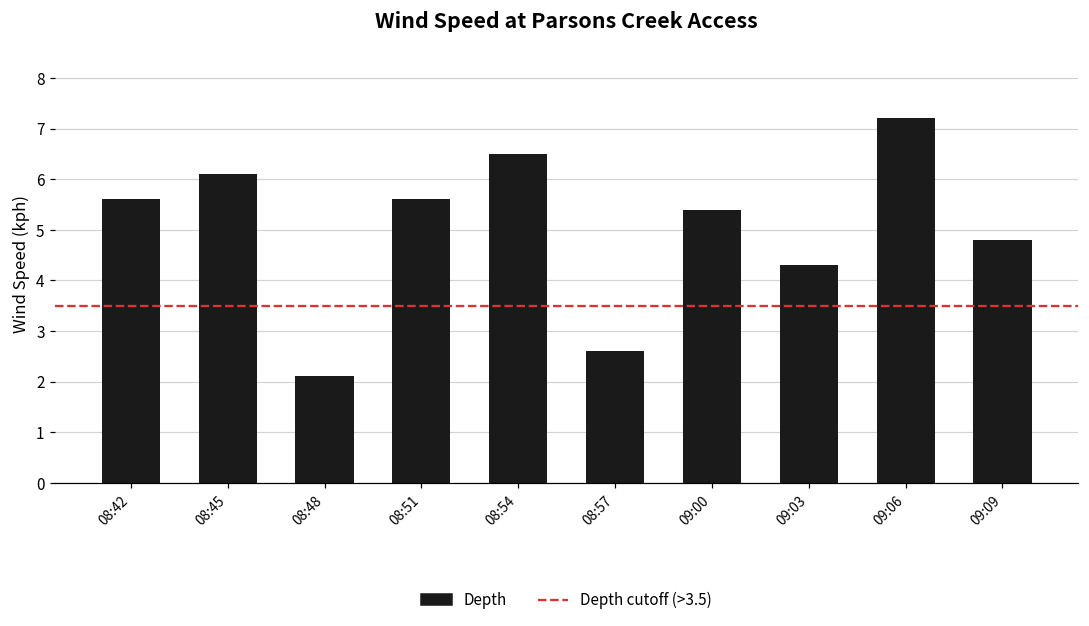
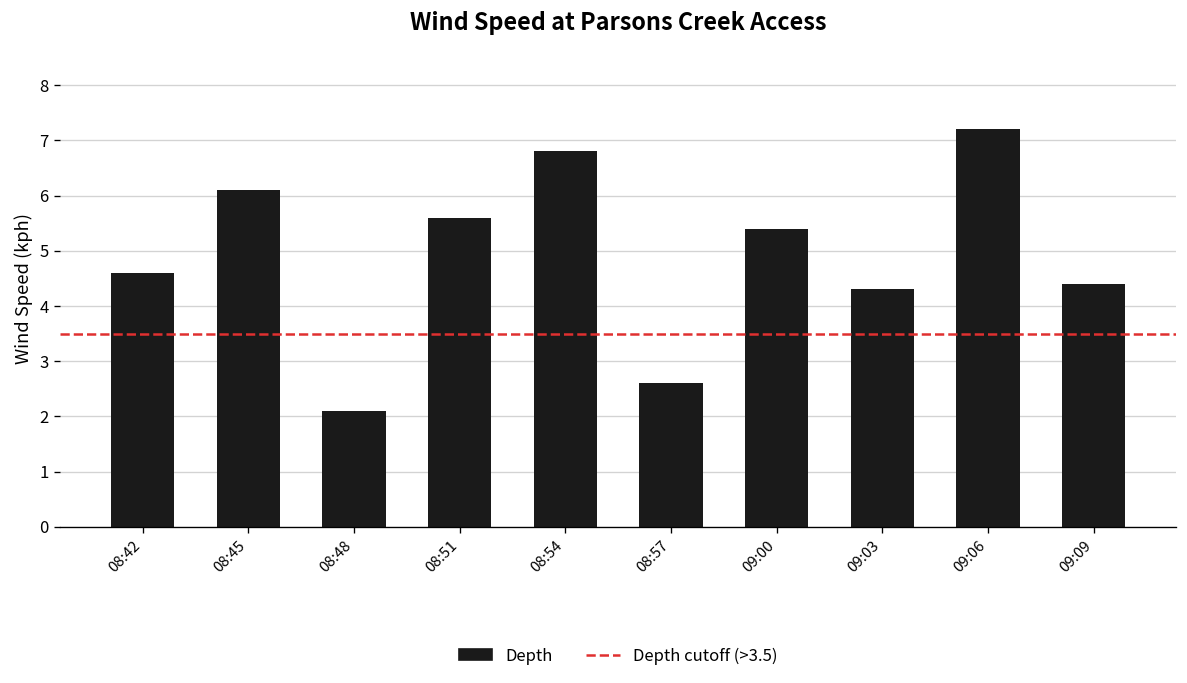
08:42: 5.6 -> 4.6
08:54: 6.5 -> 6.8
09:09: 4.8 -> 4.4
